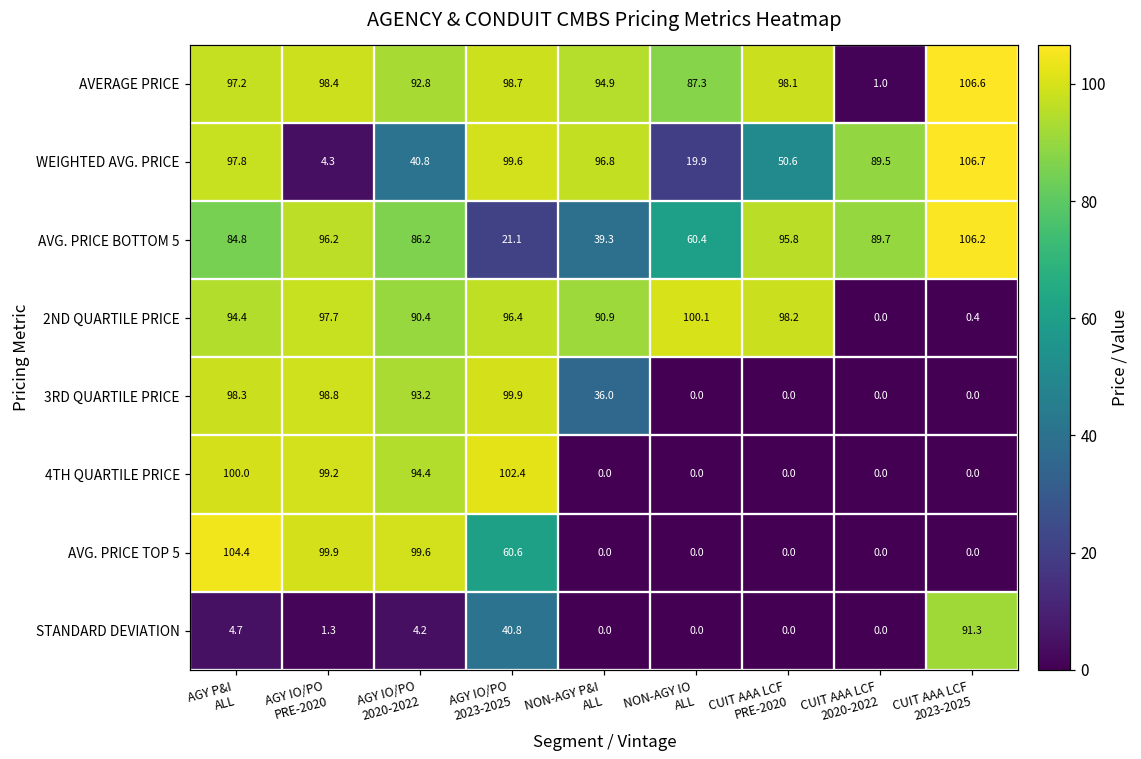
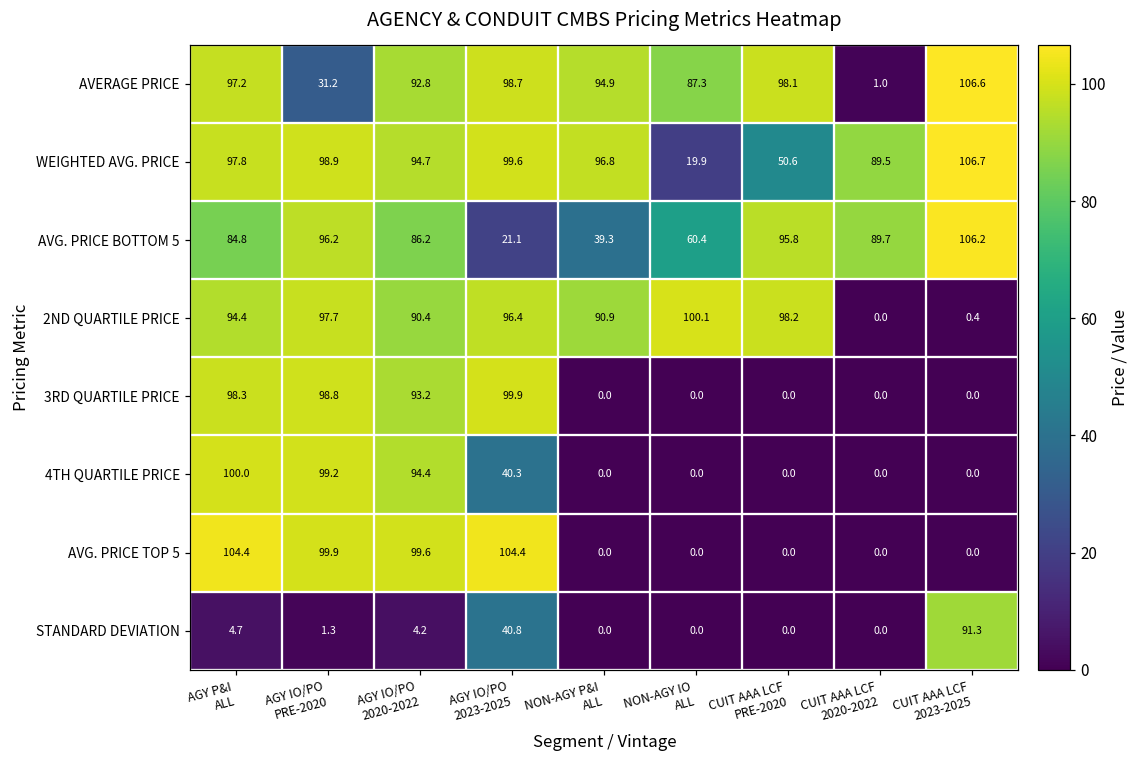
AVERAGE PRICE, AGY IO/PO PRE-2020: 98.4 -> 31.2
WEIGHTED AVG. PRICE, AGY IO/PO PRE-2020: 4.3 -> 98.9
WEIGHTED AVG. PRICE, AGY IO/PO 2020-2022: 40.8 -> 94.7
3RD QUARTILE PRICE, NON-AGY P&I ALL: 36.0 -> 0.0
4TH QUARTILE PRICE, AGY IO/PO 2023-2025: 102.4 -> 40.3
AVG. PRICE TOP 5, AGY IO/PO 2023-2025: 60.6 -> 104.4
